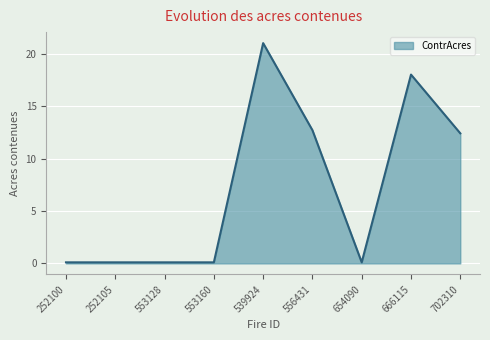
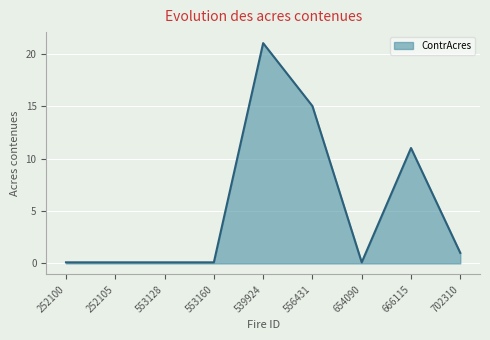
556431: 12.7 -> 15.0
666115: 18 -> 11
702310: 12.4 -> 1.0
